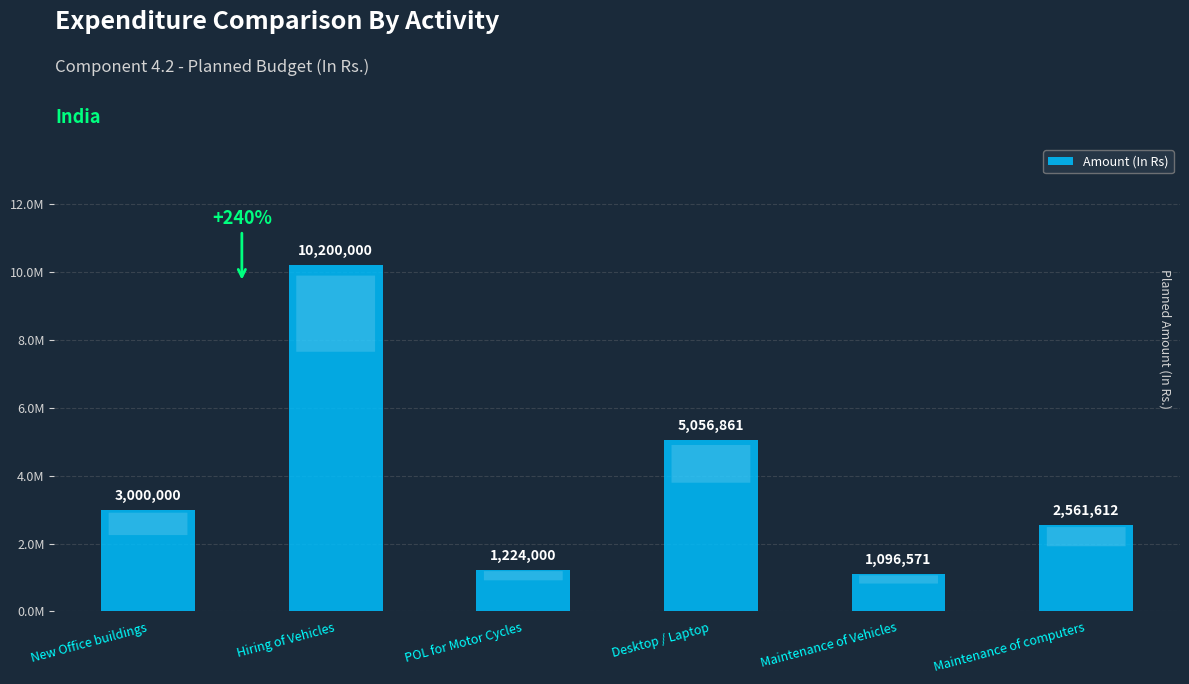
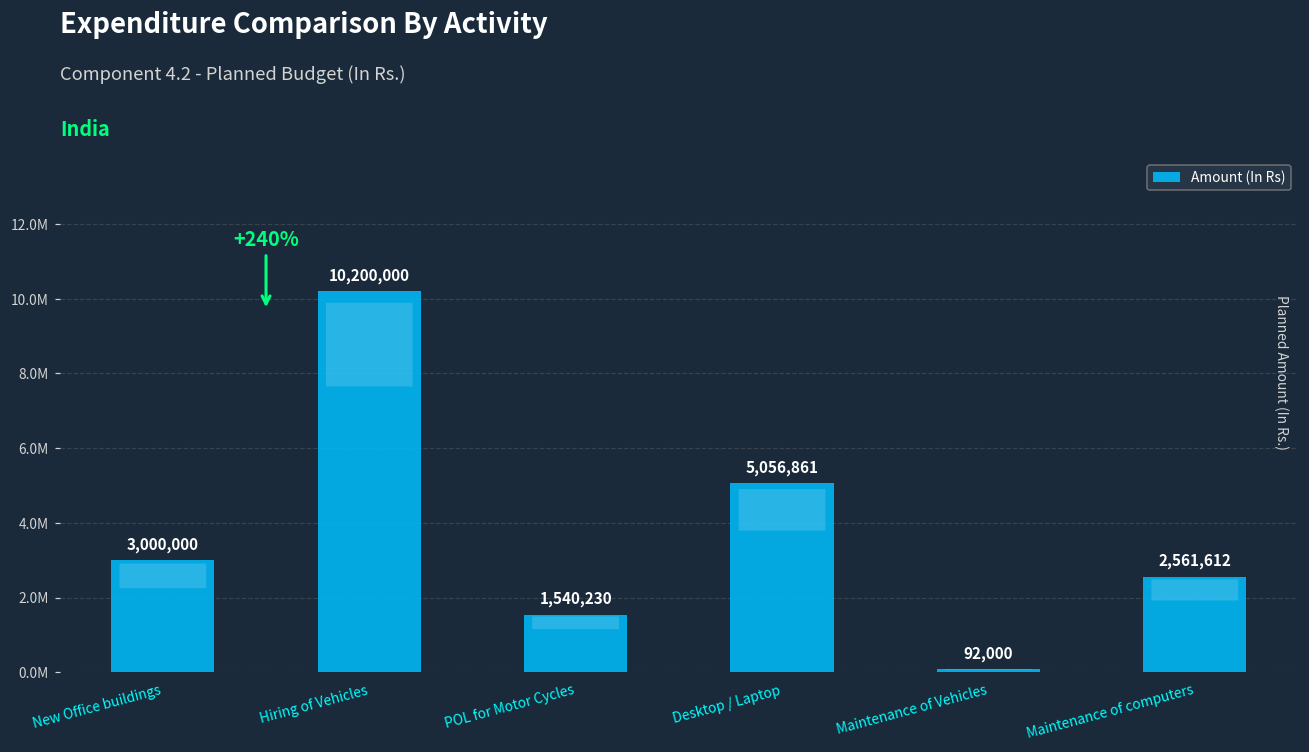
POL for Motor Cycles: 1,224,000 -> 1,540,230
Maintenance of Vehicles: 1,096,571 -> 92,000
